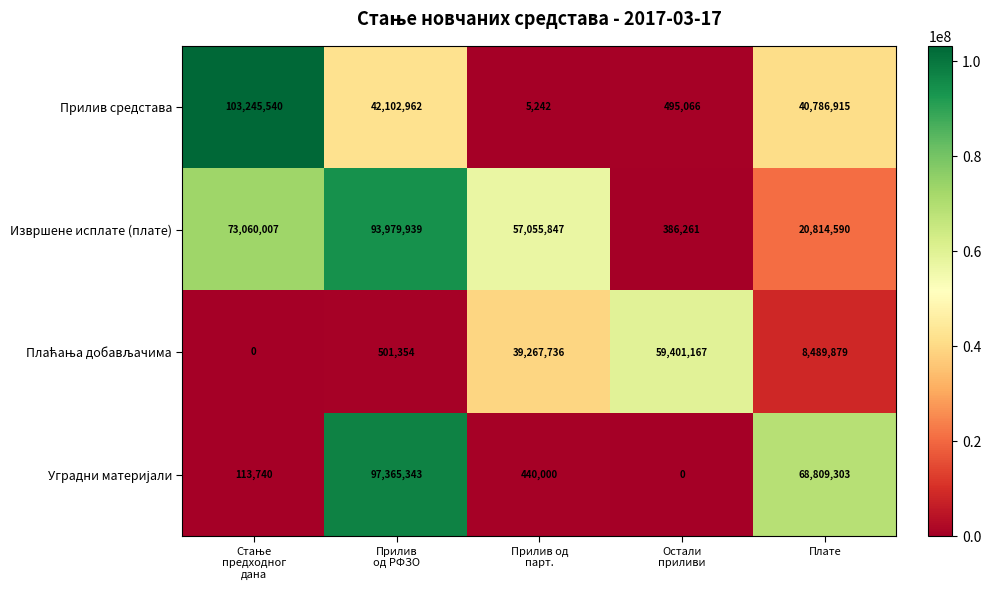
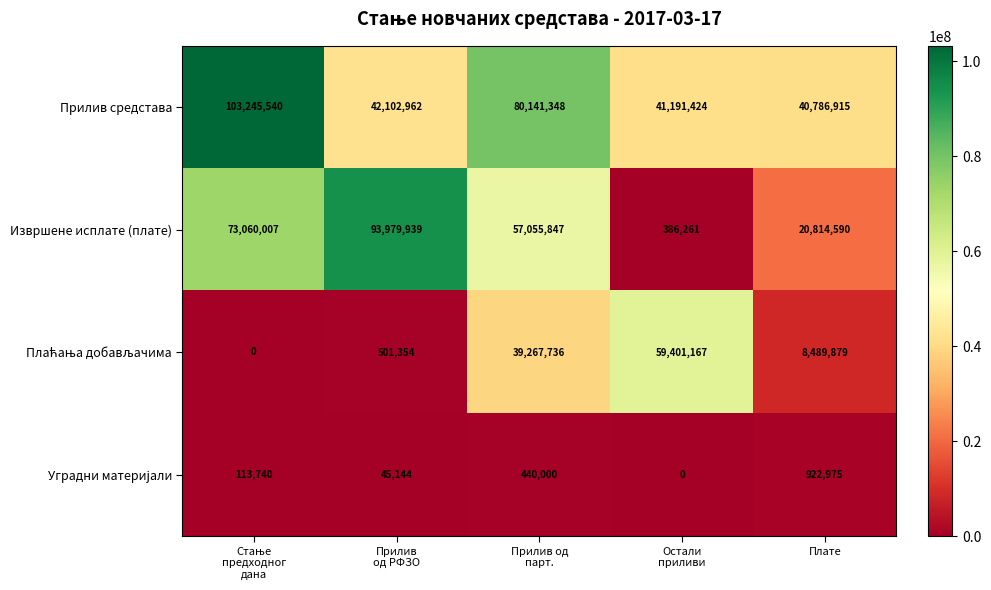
Прилив средстава, Прилив од парт.: 5,242 -> 80,141,348
Прилив средстава, Остали приливи: 495,066 -> 41,191,424
Уградни материјали, Прилив од РФЗО: 97,365,343 -> 45,144
Уградни материјали, Плате: 68,809,303 -> 922,975
